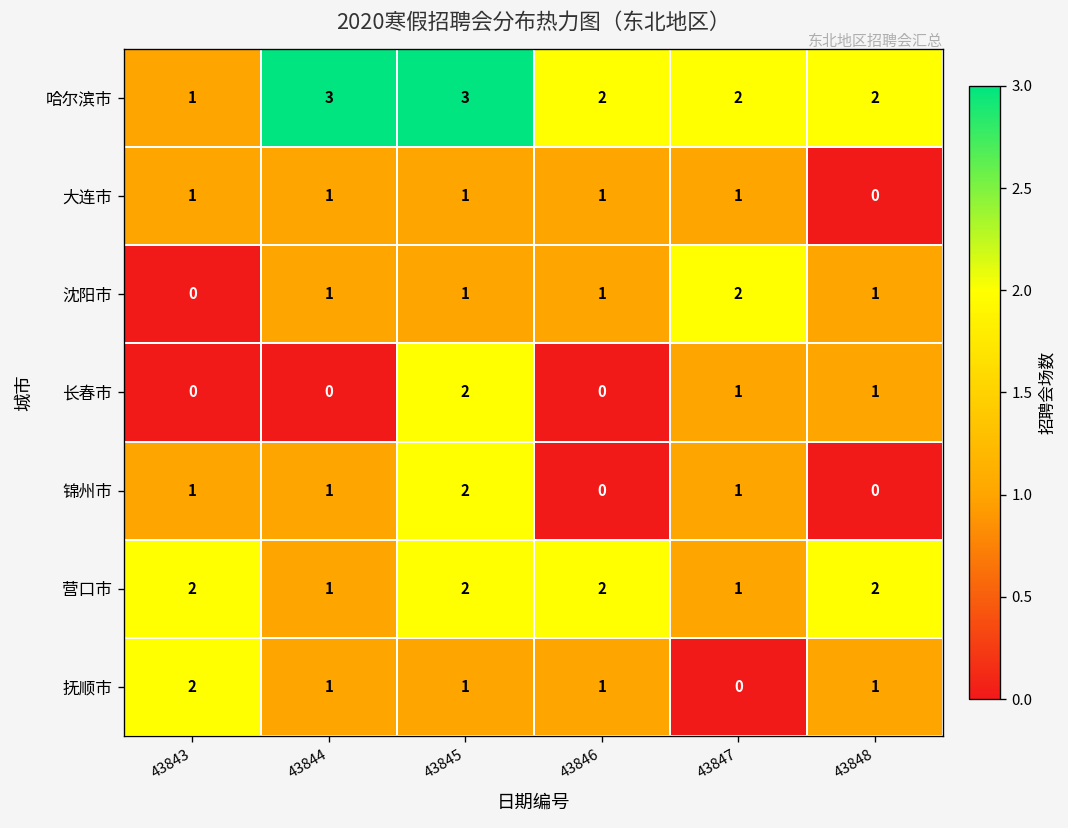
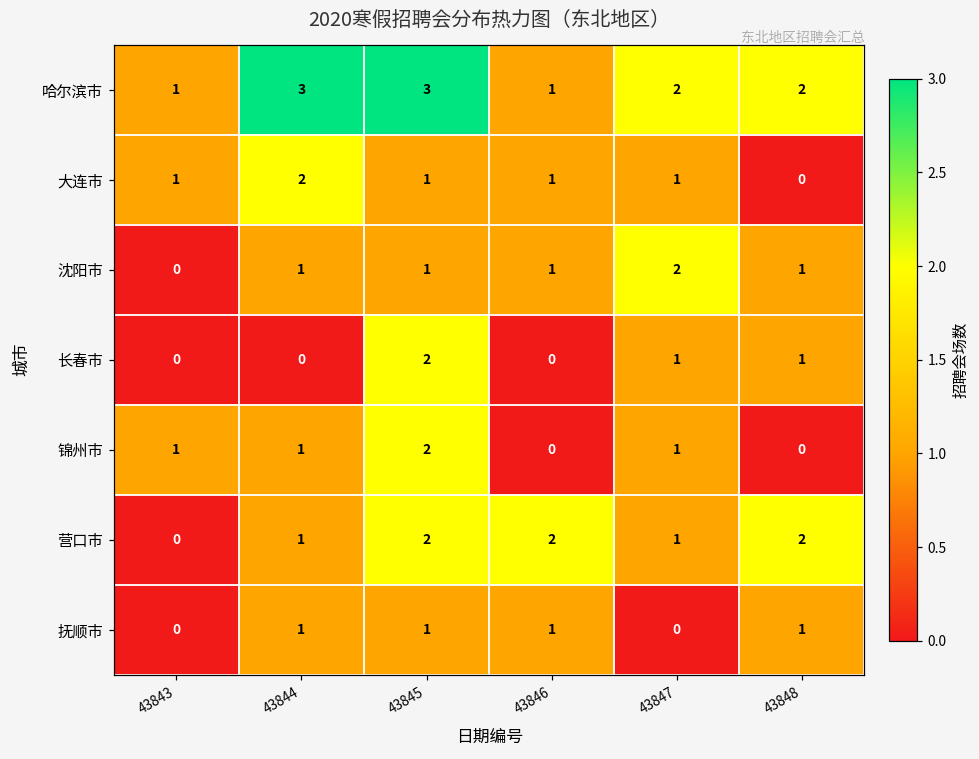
哈尔滨市, 43846: 2 -> 1
大连市, 43844: 1 -> 2
营口市, 43843: 2 -> 0
抚顺市, 43843: 2 -> 0
